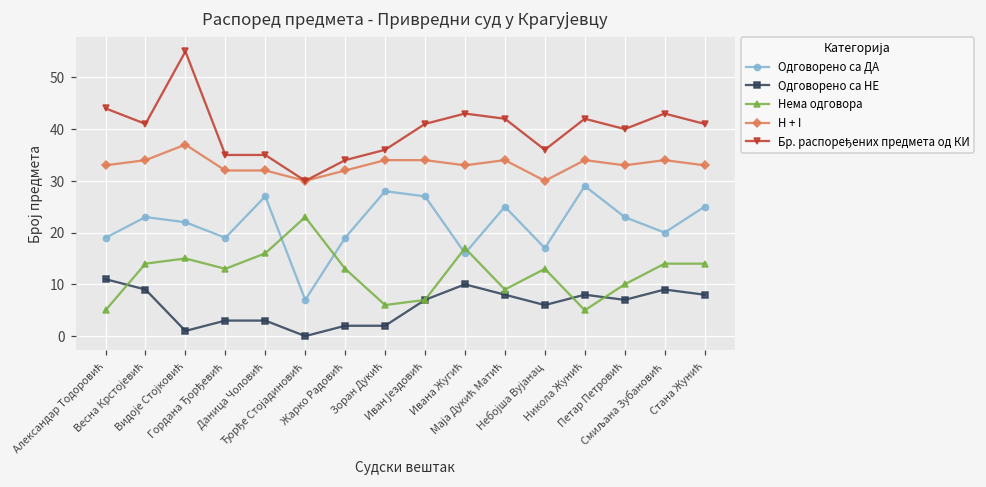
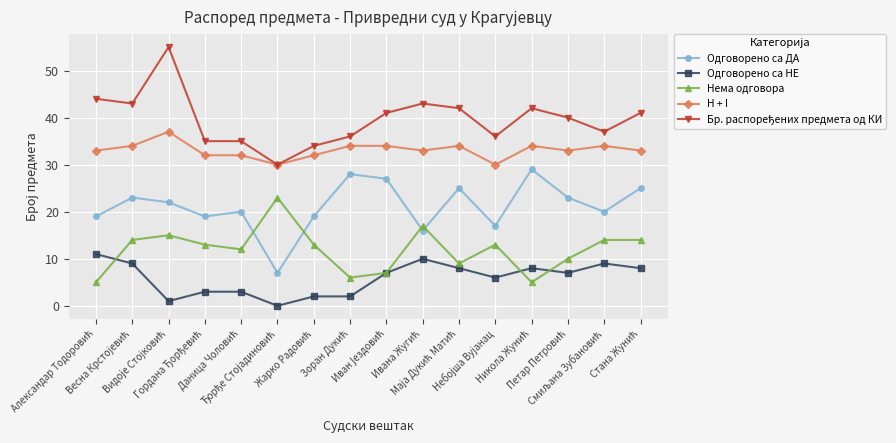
Бр. распоређених предмета од КИ, Весна Крстојевић: 41 -> 43
Одговорено са ДА, Даница Чоловић: 27 -> 20
Нема одговора, Даница Чоловић: 16 -> 12
Бр. распоређених предмета од КИ, Смиљана Зубановић: 43 -> 37
